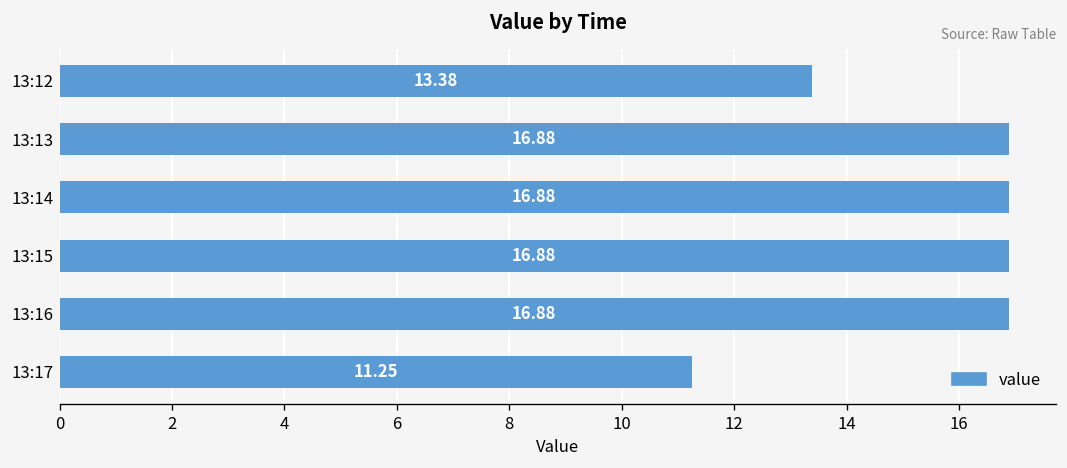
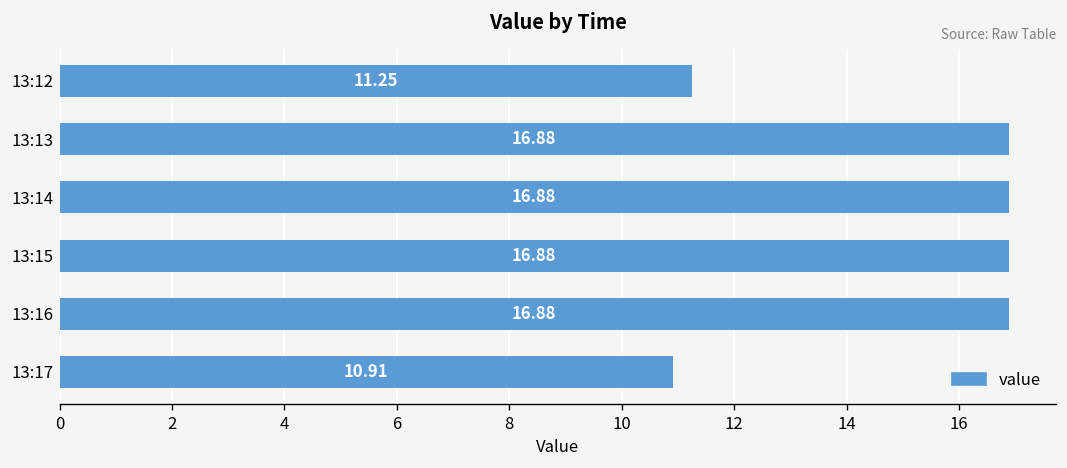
13:12: 13.38 -> 11.25
13:17: 11.25 -> 10.91
